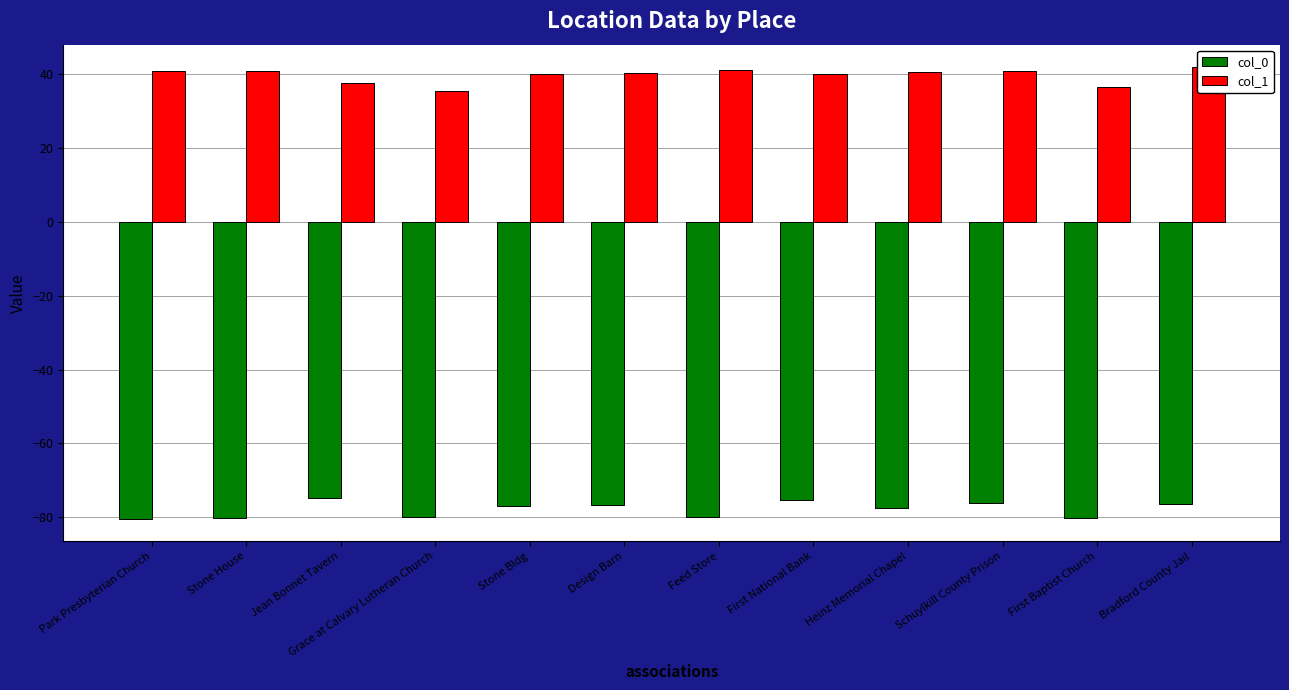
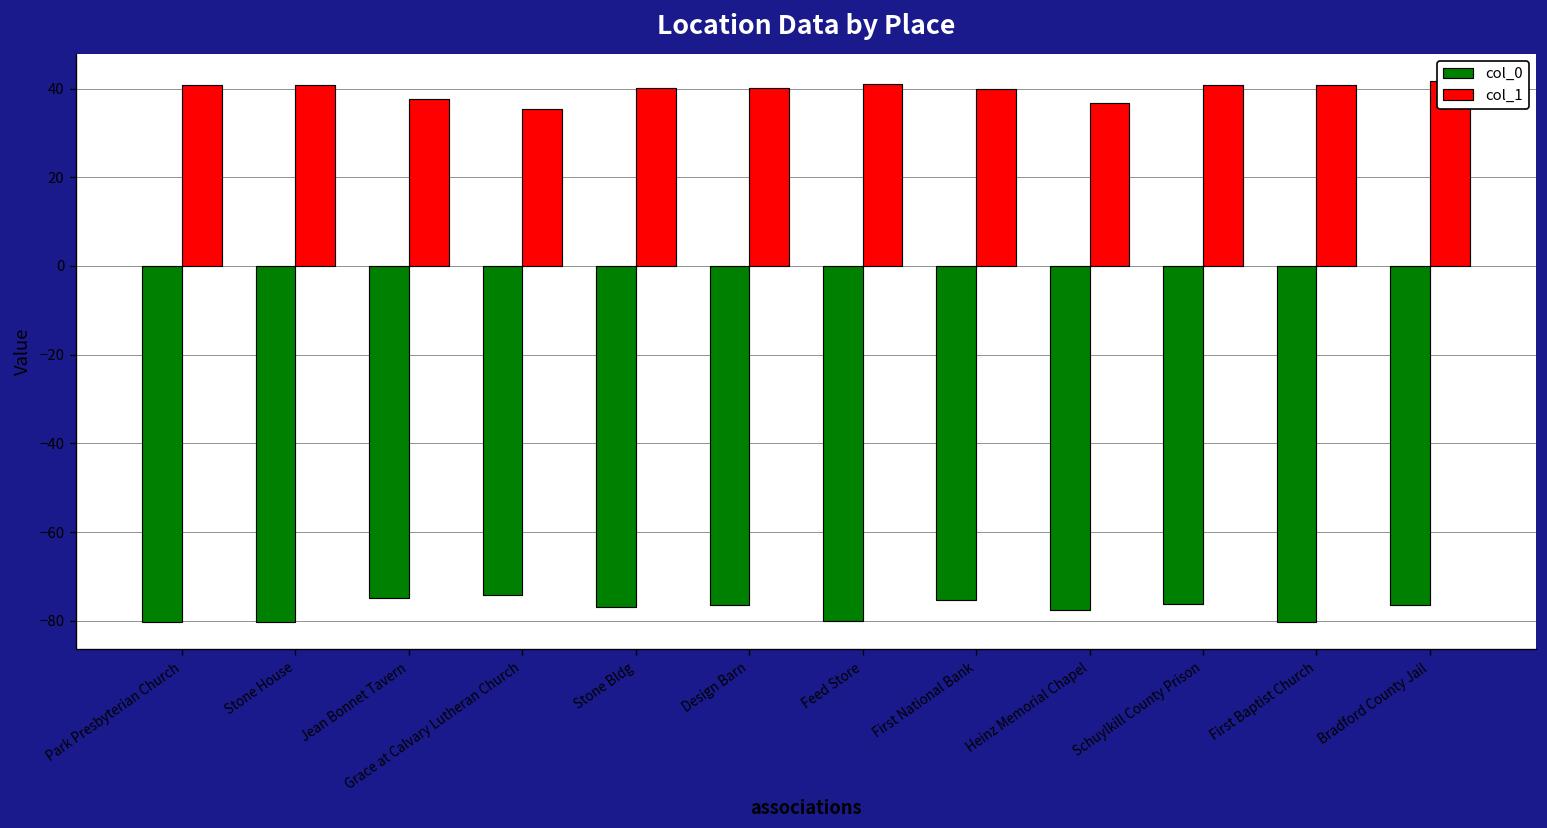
col_0, Grace at Calvary Lutheran Church: -80 -> -74
col_1, Heinz Memorial Chapel: 40 -> 37
col_1, First Baptist Church: 36 -> 41
